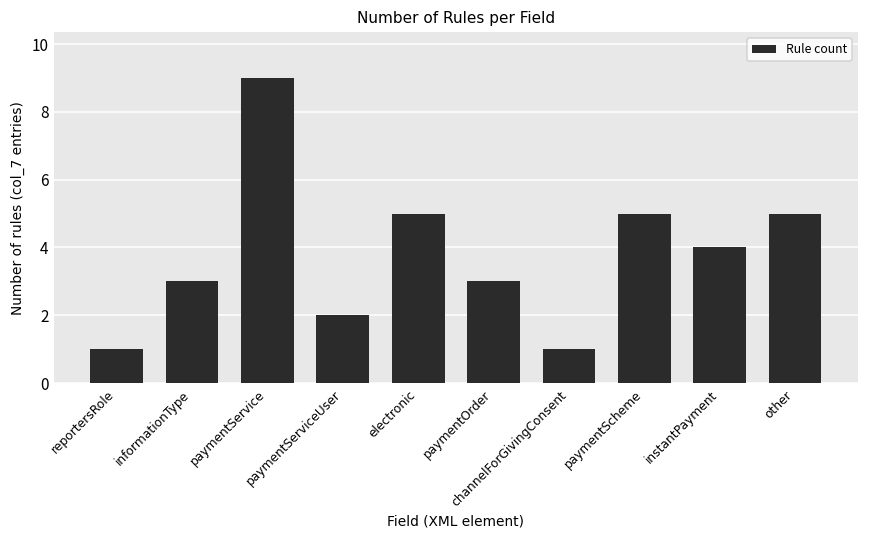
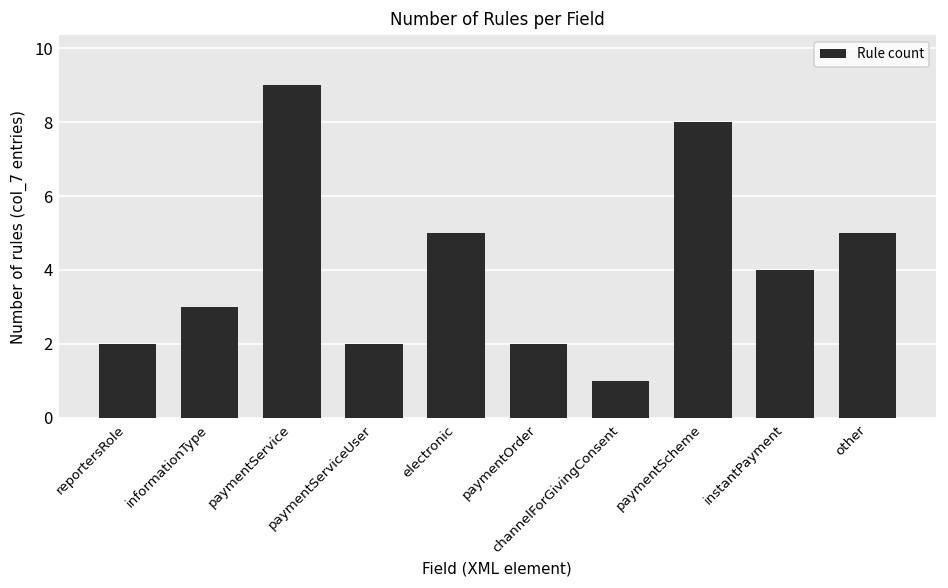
reportersRole: 1 -> 2
paymentOrder: 3 -> 2
paymentScheme: 5 -> 8
